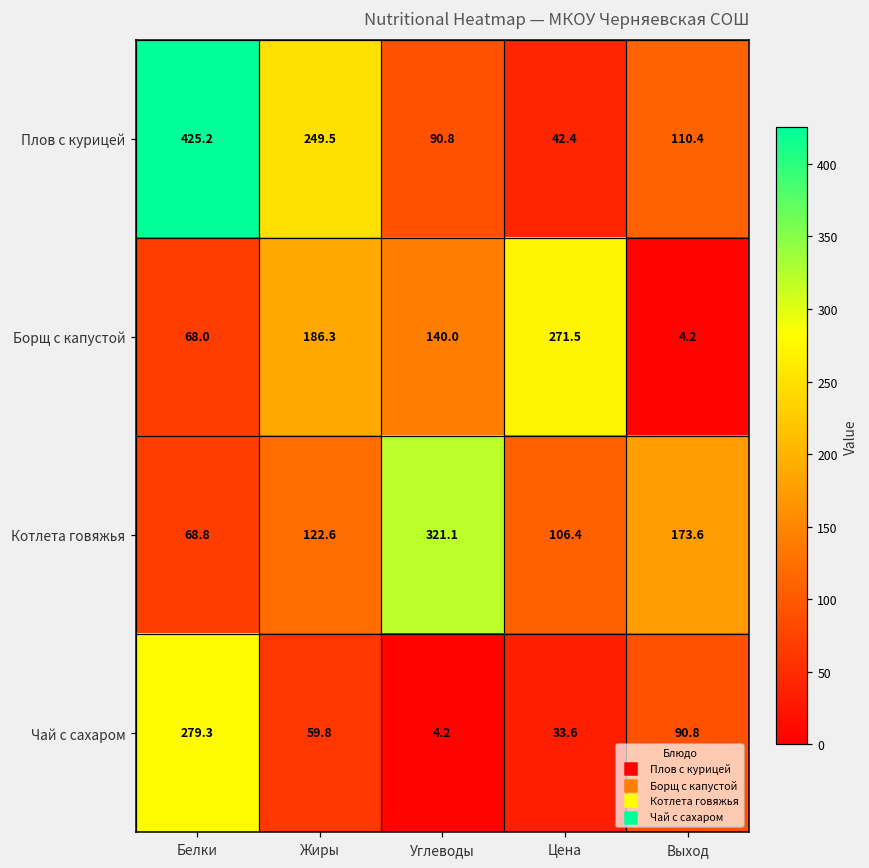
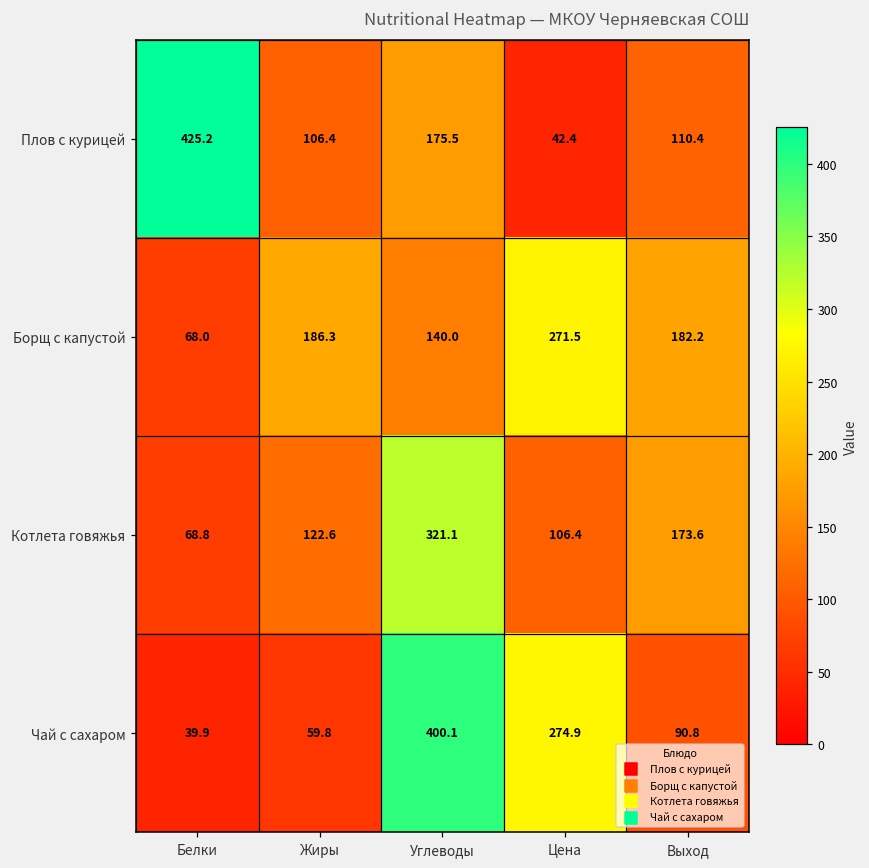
Плов с курицей, Жиры: 249.5 -> 106.4
Плов с курицей, Углеводы: 90.8 -> 175.5
Борщ с капустой, Выход: 4.2 -> 182.2
Чай с сахаром, Белки: 279.3 -> 39.9
Чай с сахаром, Углеводы: 4.2 -> 400.1
Чай с сахаром, Цена: 33.6 -> 274.9
